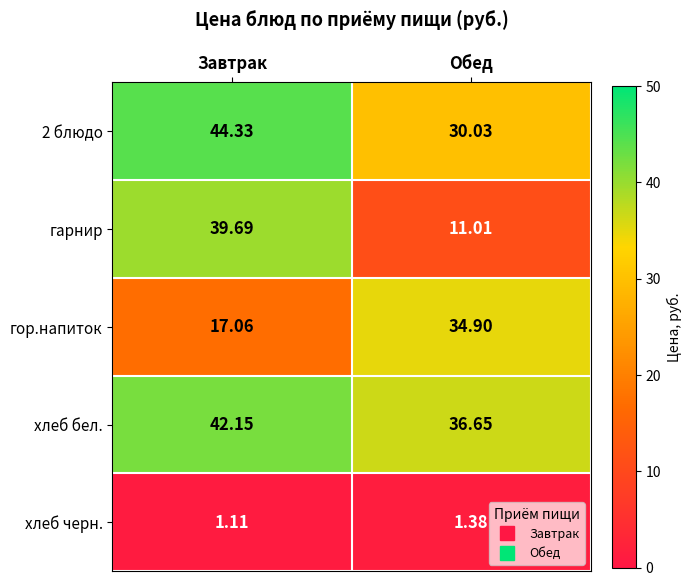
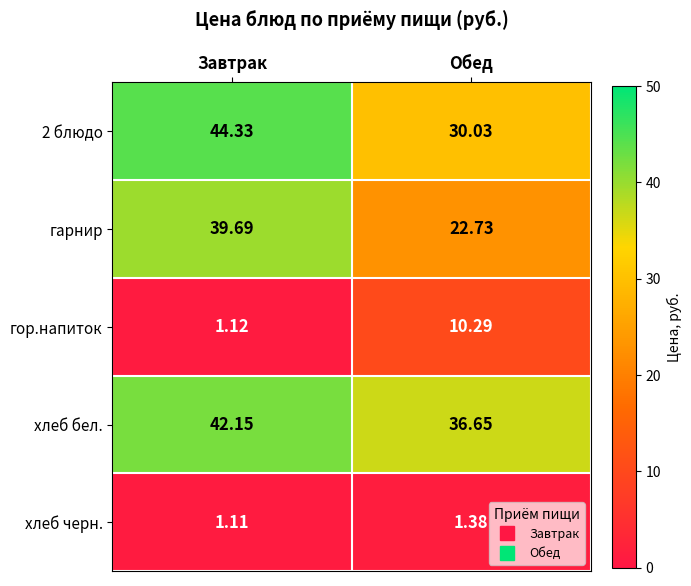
гарнир, Обед: 11.01 -> 22.73
гор.напиток, Завтрак: 17.06 -> 1.12
гор.напиток, Обед: 34.90 -> 10.29
